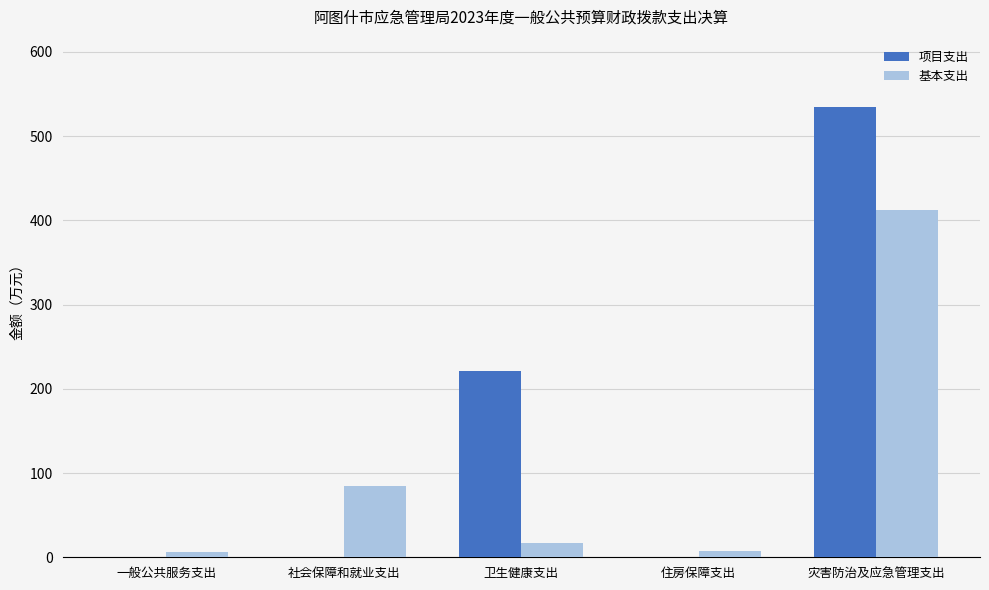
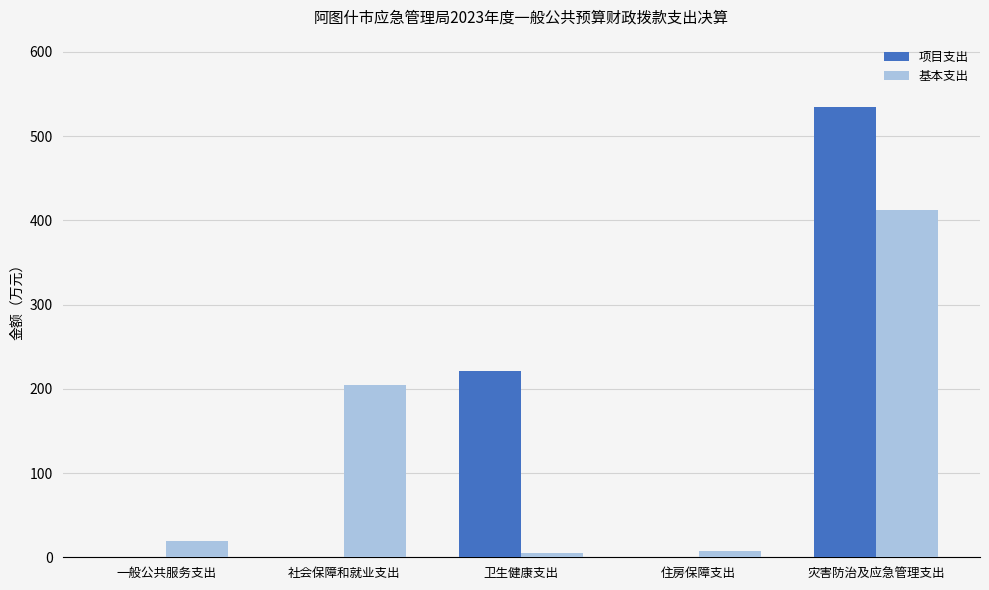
基本支出, 一般公共服务支出: 10 -> 20
基本支出, 社会保障和就业支出: 80 -> 200
基本支出, 卫生健康支出: 20 -> 10
